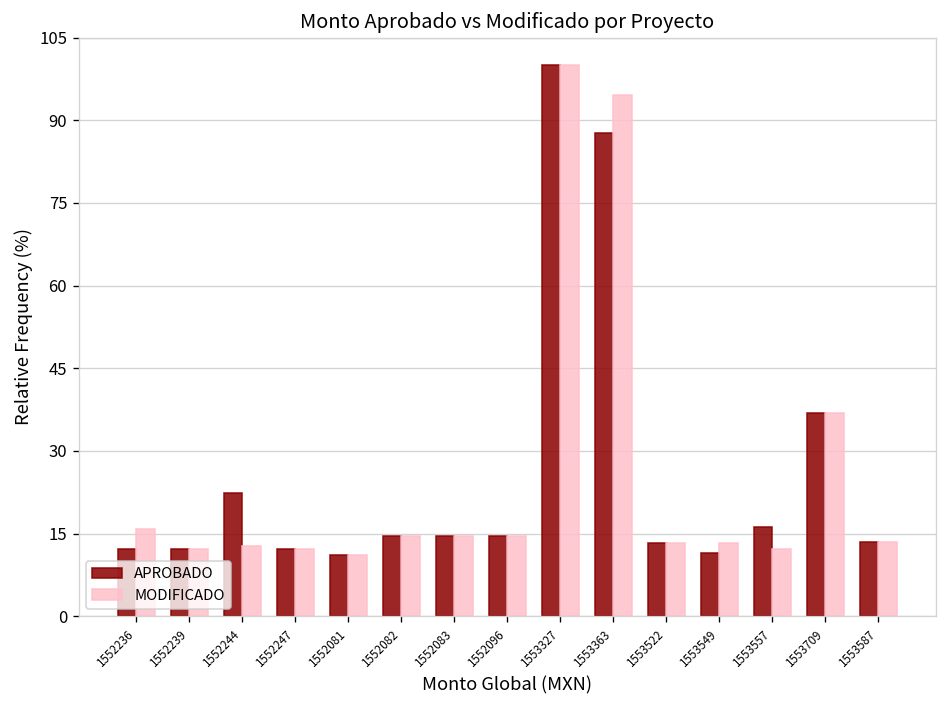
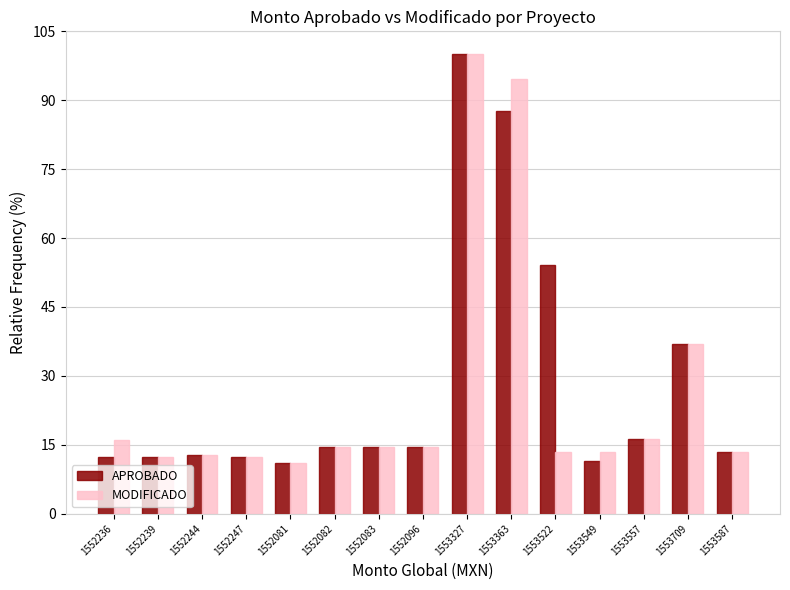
APROBADO, 1552244: 22 -> 13
APROBADO, 1553522: 13 -> 54
MODIFICADO, 1553557: 12 -> 16
